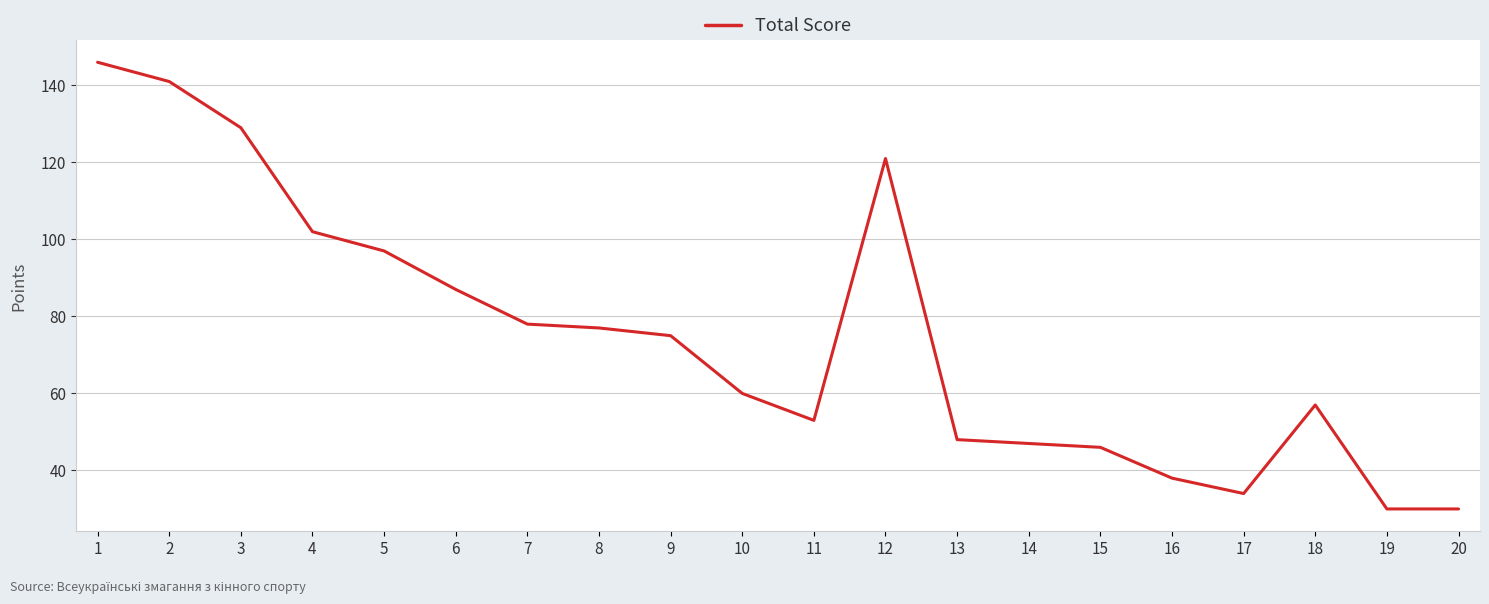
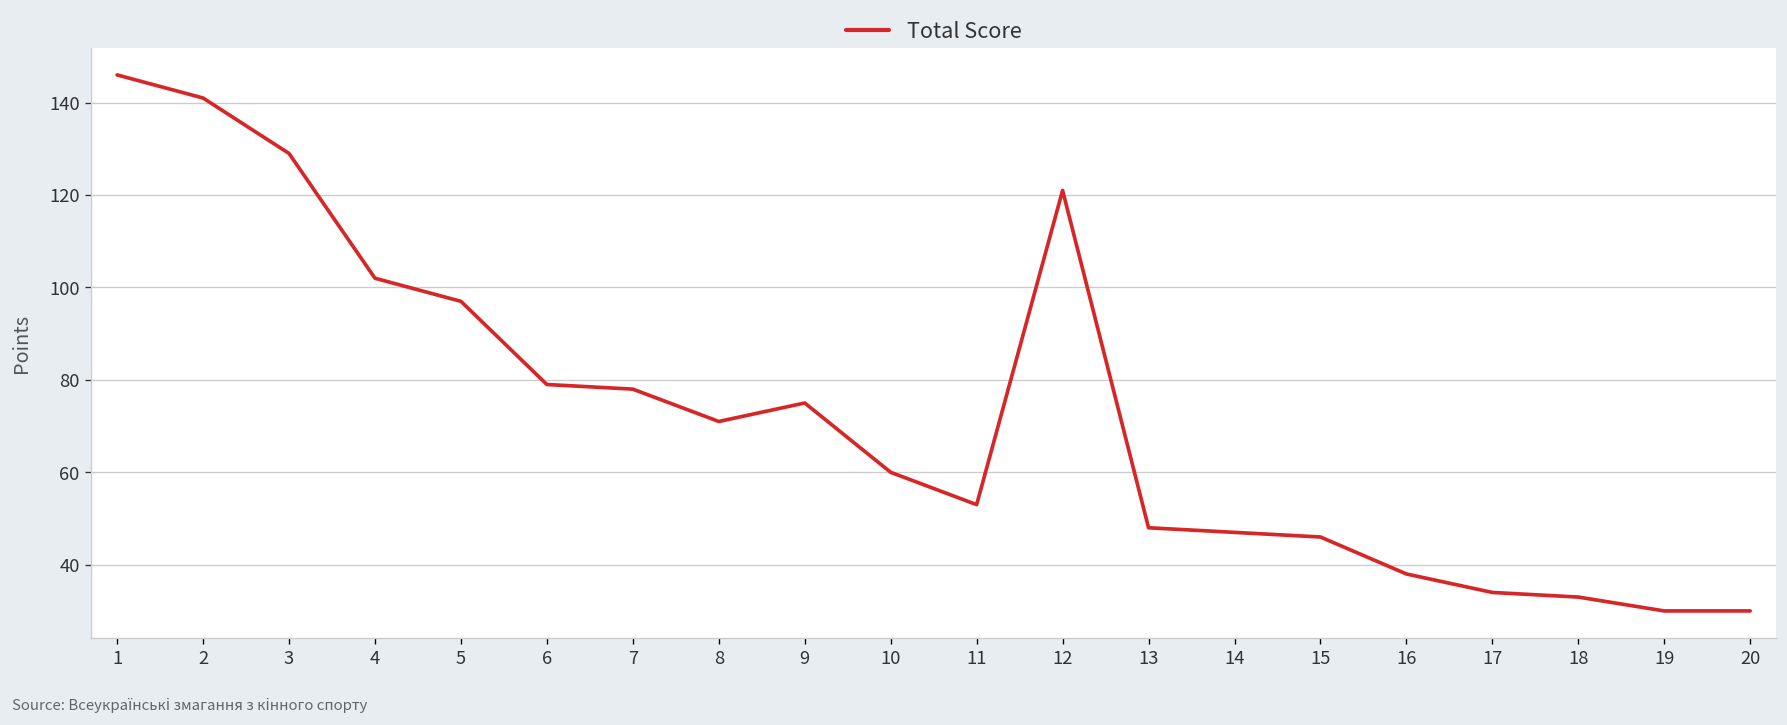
6: 87 -> 79
8: 77 -> 71
18: 57 -> 33
